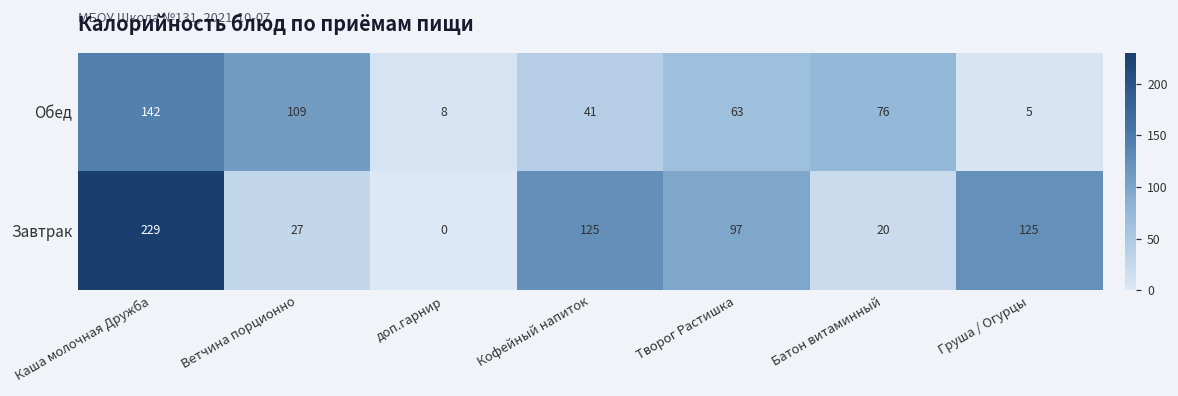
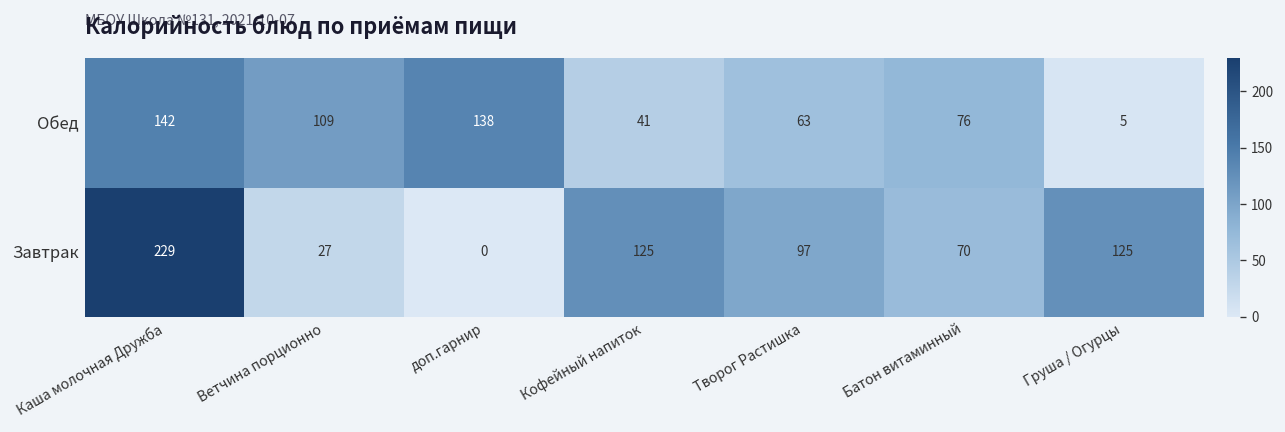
Обед, доп.гарнир: 8 -> 138
Завтрак, Батон витаминный: 20 -> 70
